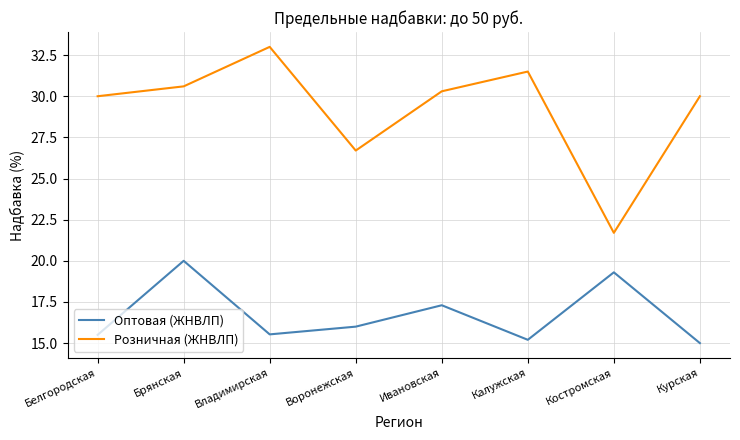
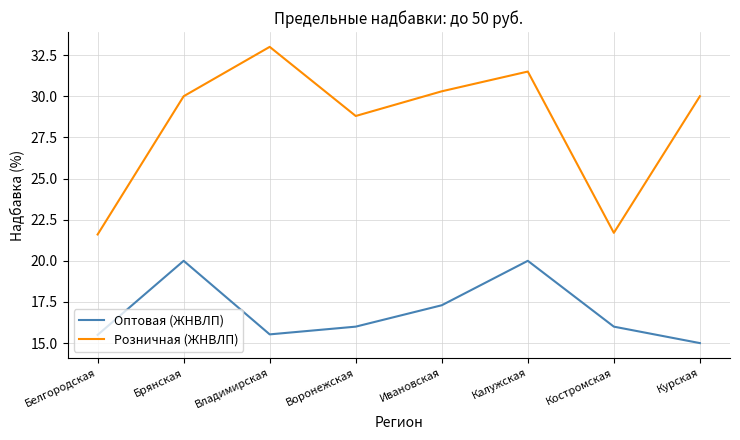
Розничная (ЖНВЛП), Белгородская: 30.0 -> 21.6
Розничная (ЖНВЛП), Брянская: 30.6 -> 30.0
Розничная (ЖНВЛП), Воронежская: 26.7 -> 28.8
Оптовая (ЖНВЛП), Калужская: 15.2 -> 20.0
Оптовая (ЖНВЛП), Костромская: 19.3 -> 16.0
